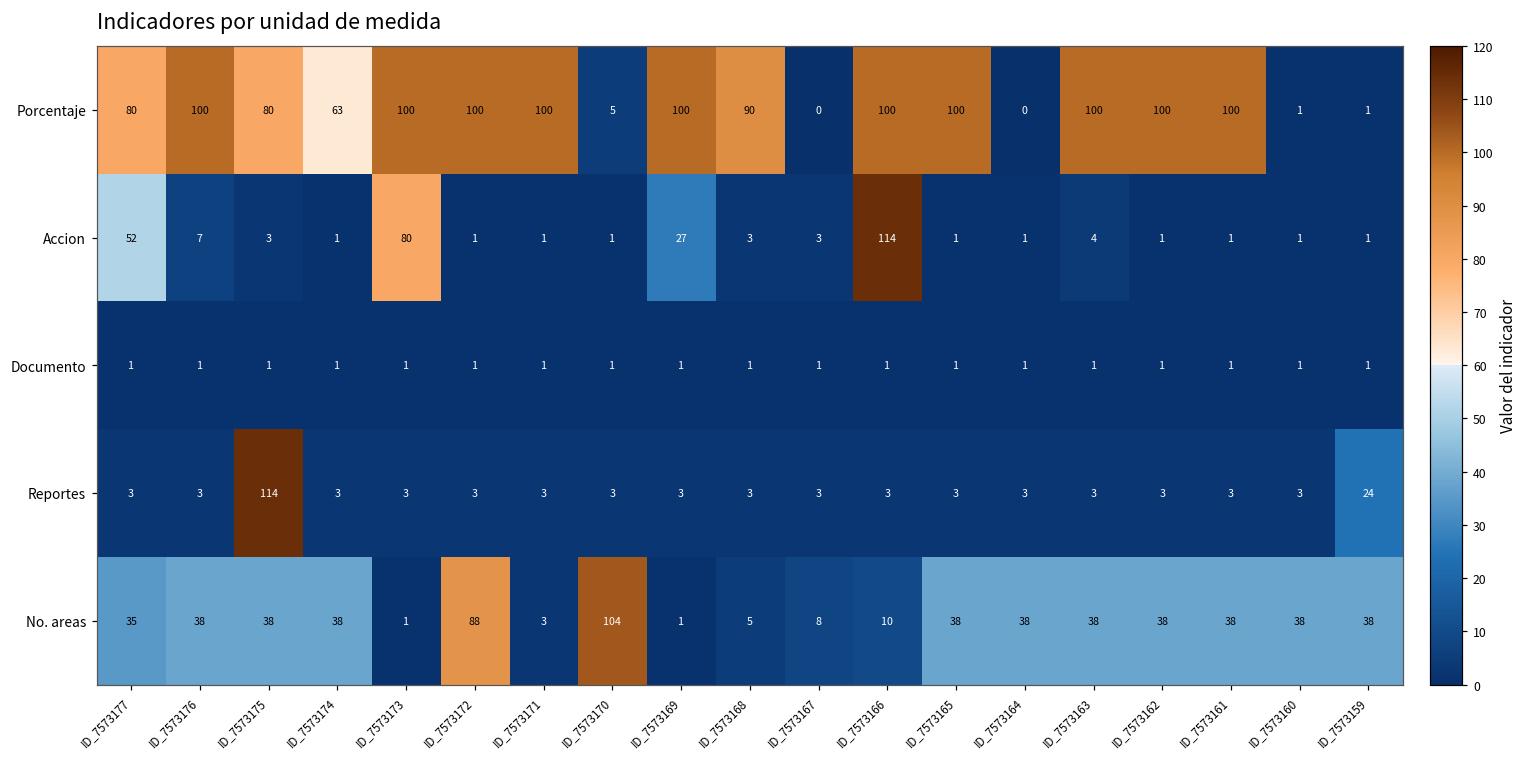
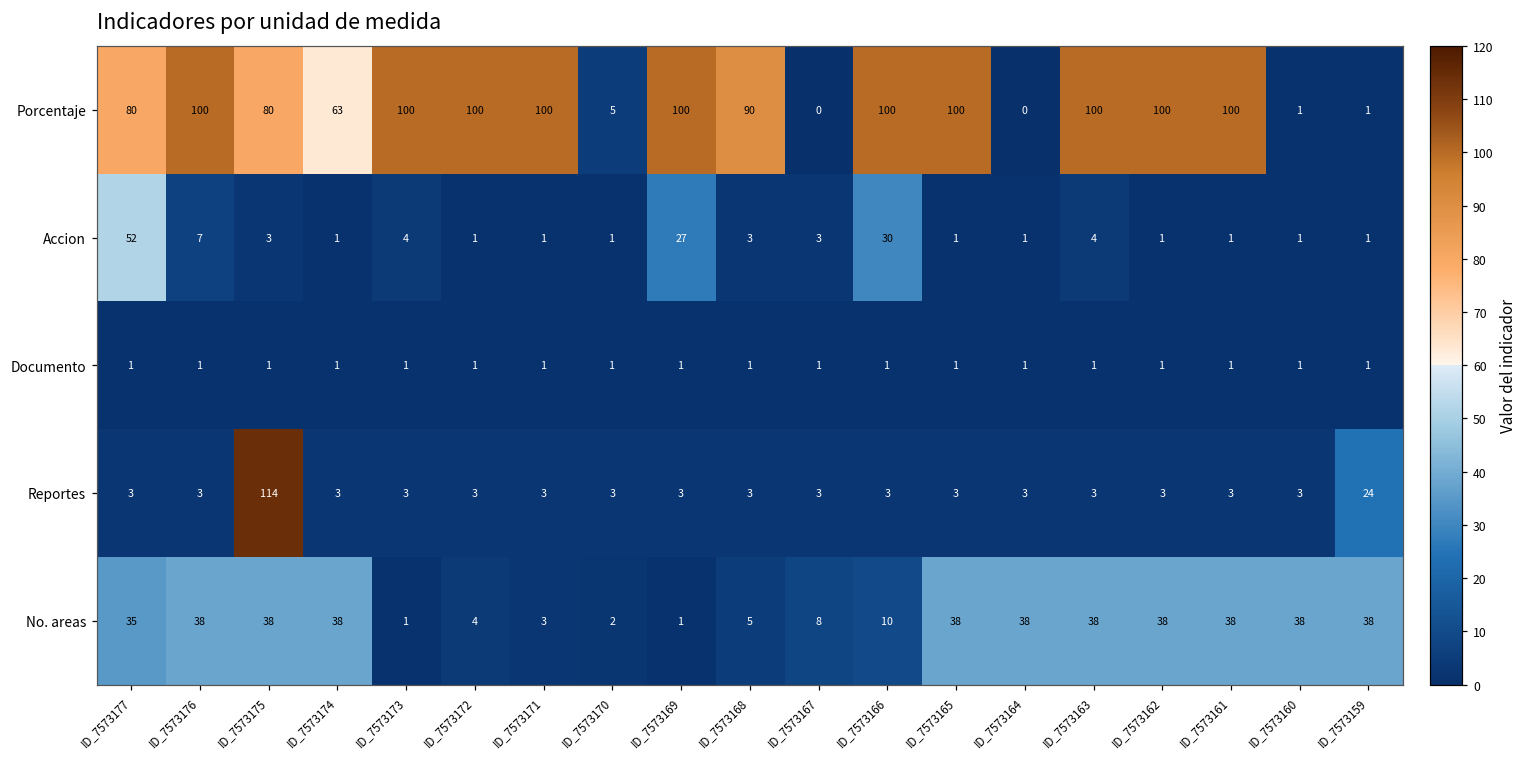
Accion, ID_7573173: 80 -> 4
Accion, ID_7573166: 114 -> 30
No. areas, ID_7573172: 88 -> 4
No. areas, ID_7573170: 104 -> 2
